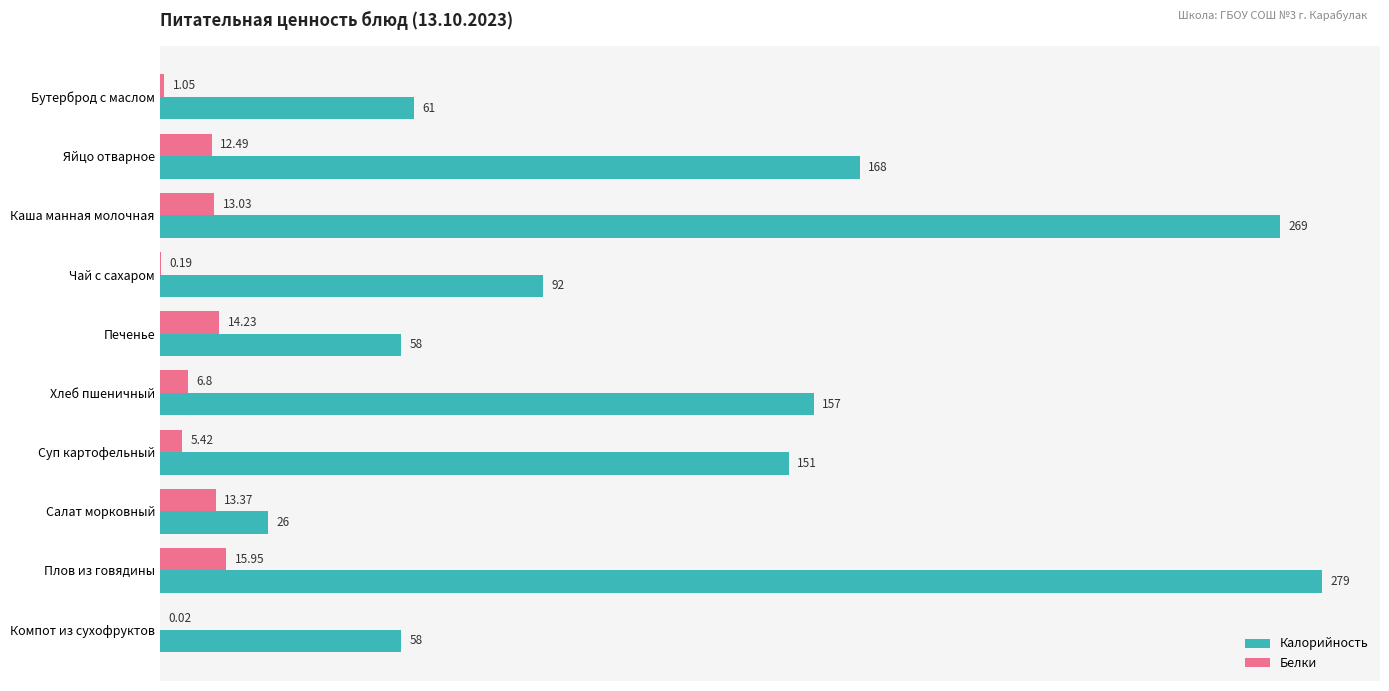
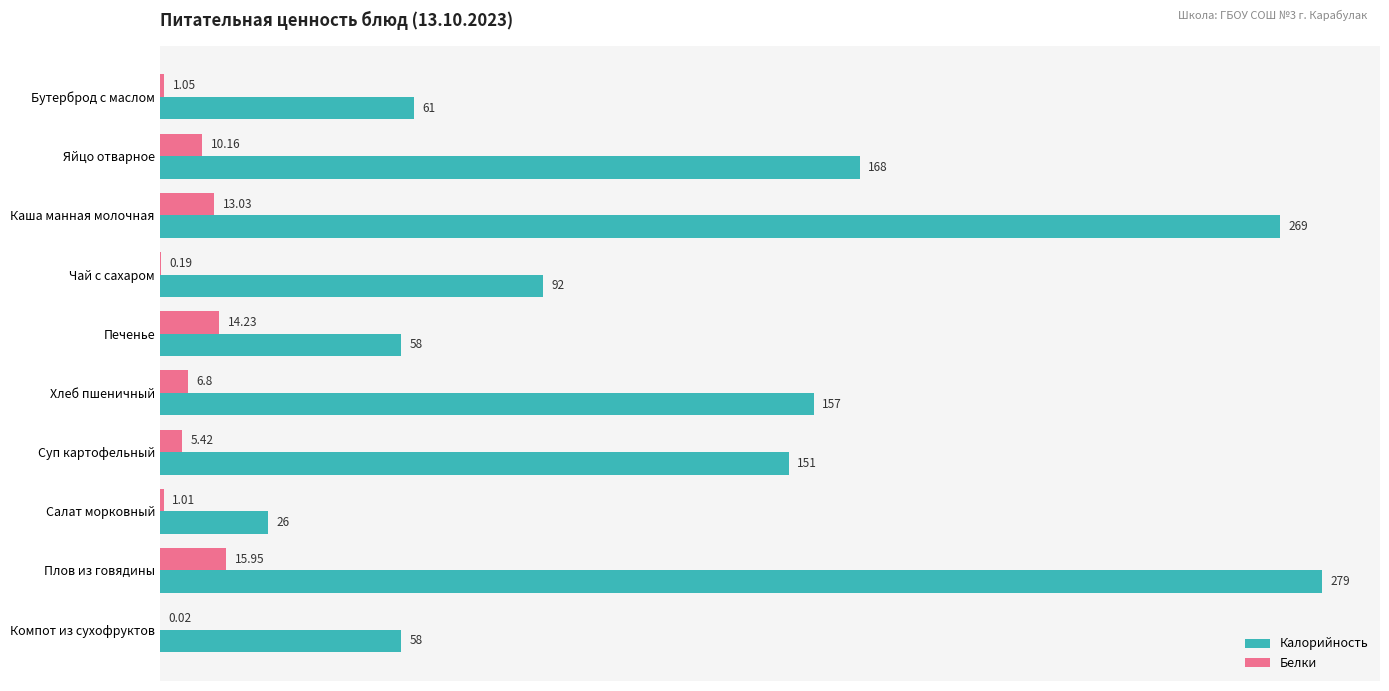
Белки, Яйцо отварное: 12.49 -> 10.16
Белки, Салат морковный: 13.37 -> 1.01
